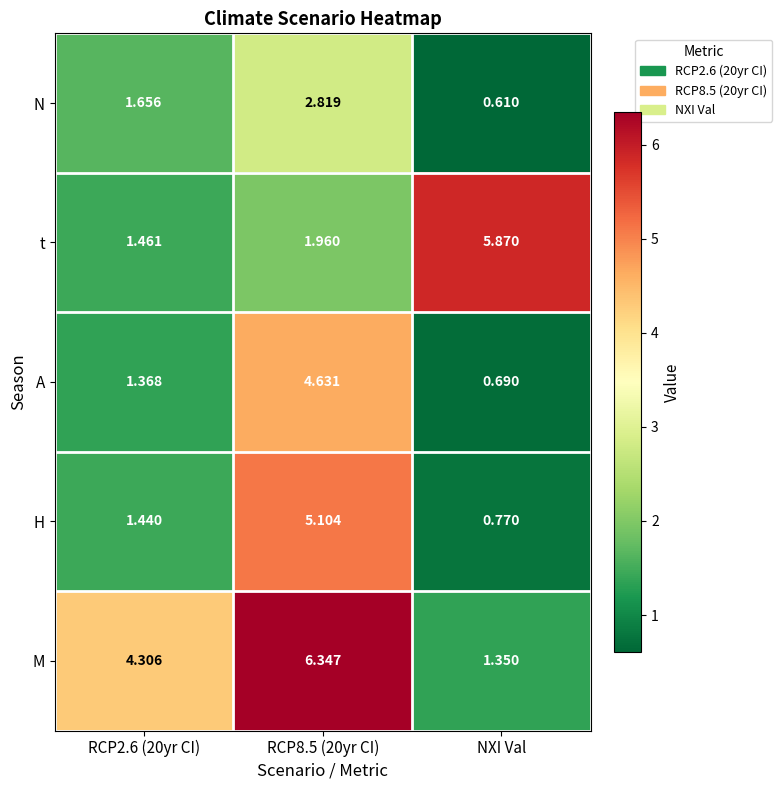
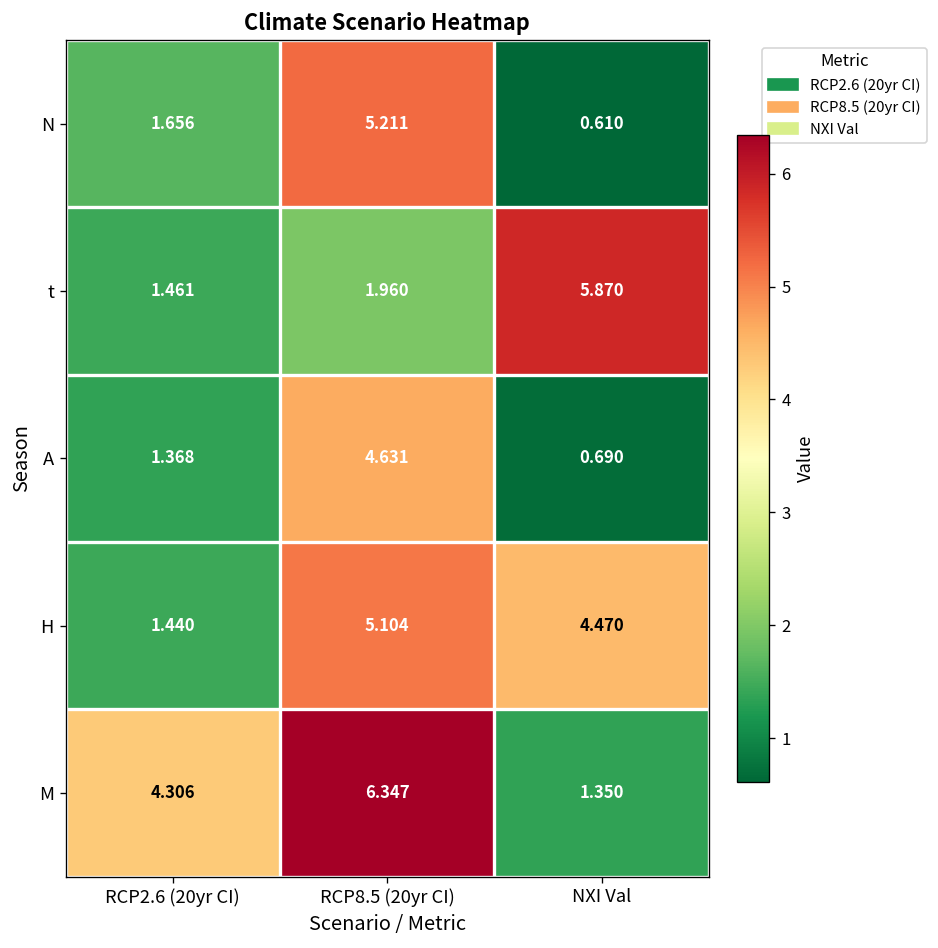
N, RCP8.5 (20yr CI): 2.819 -> 5.211
H, NXI Val: 0.770 -> 4.470
